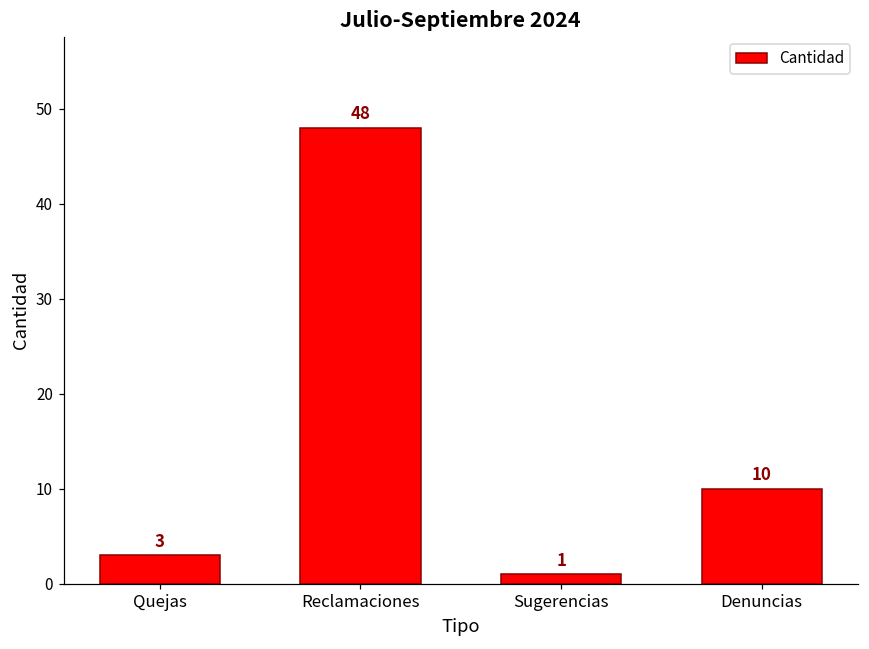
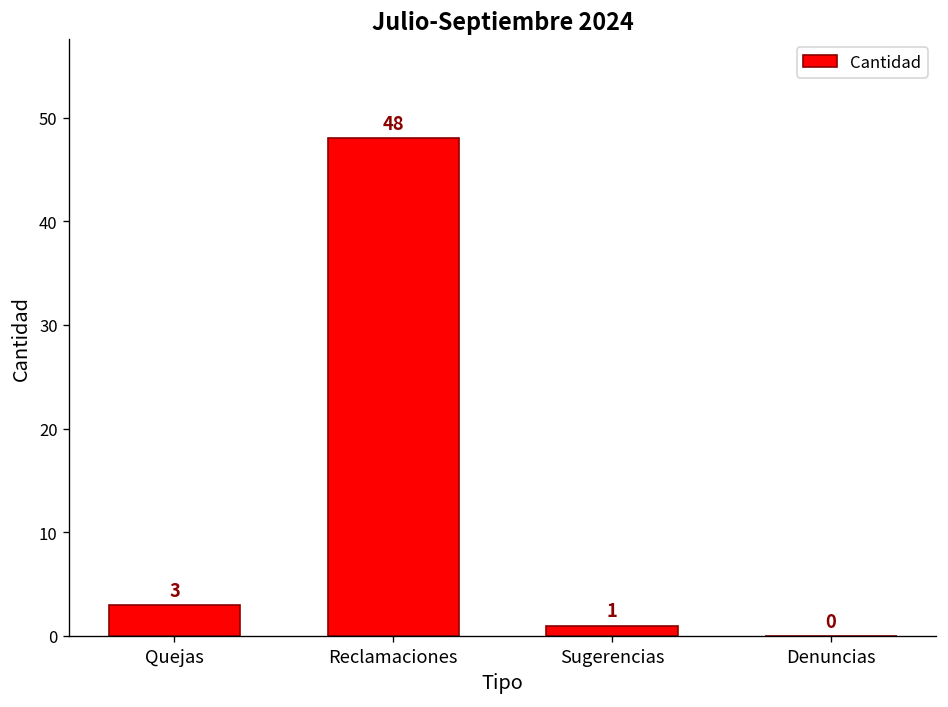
Denuncias: 10 -> 0
